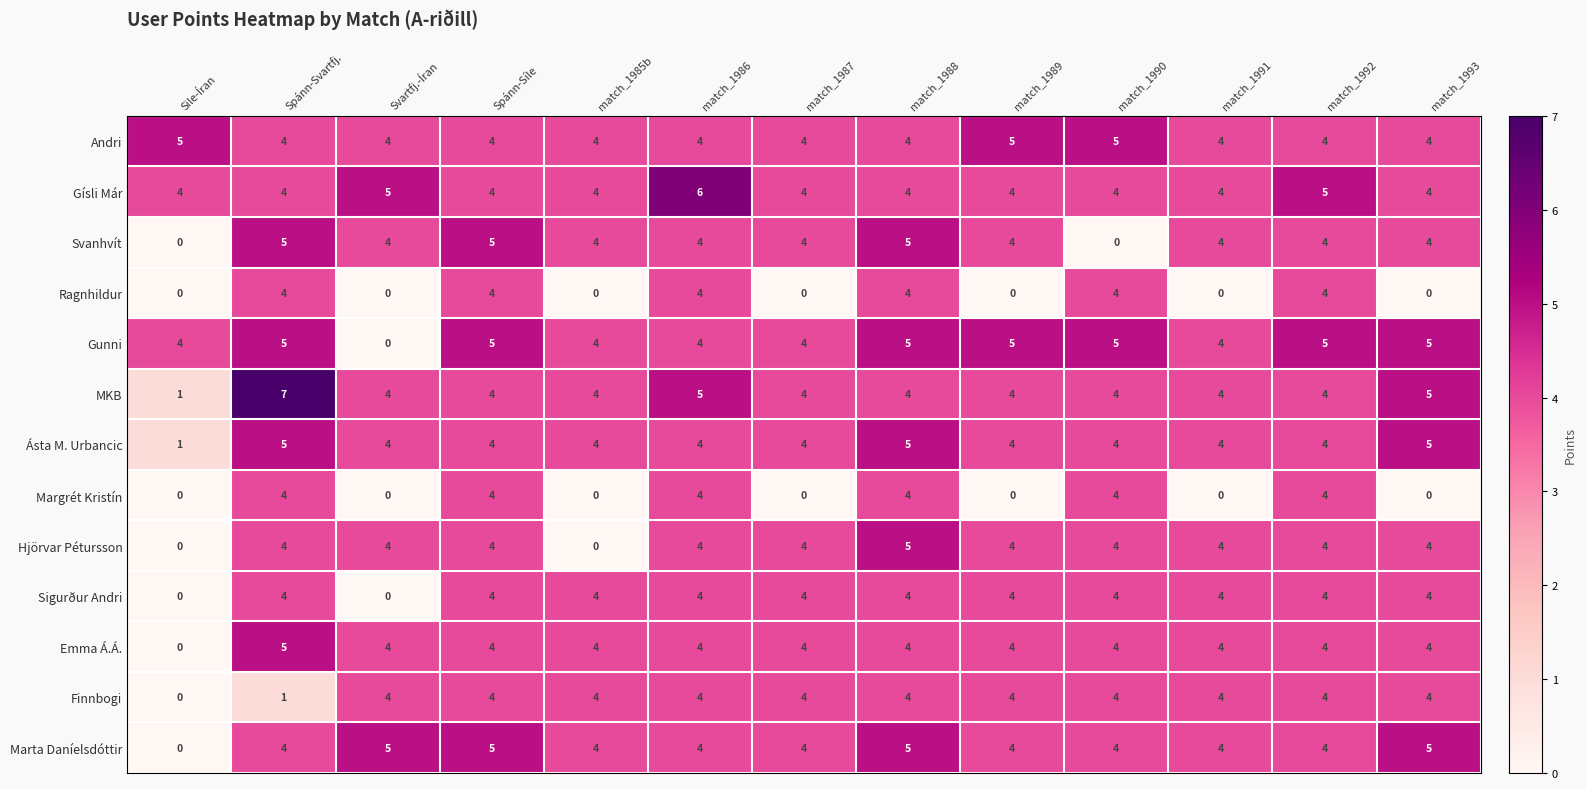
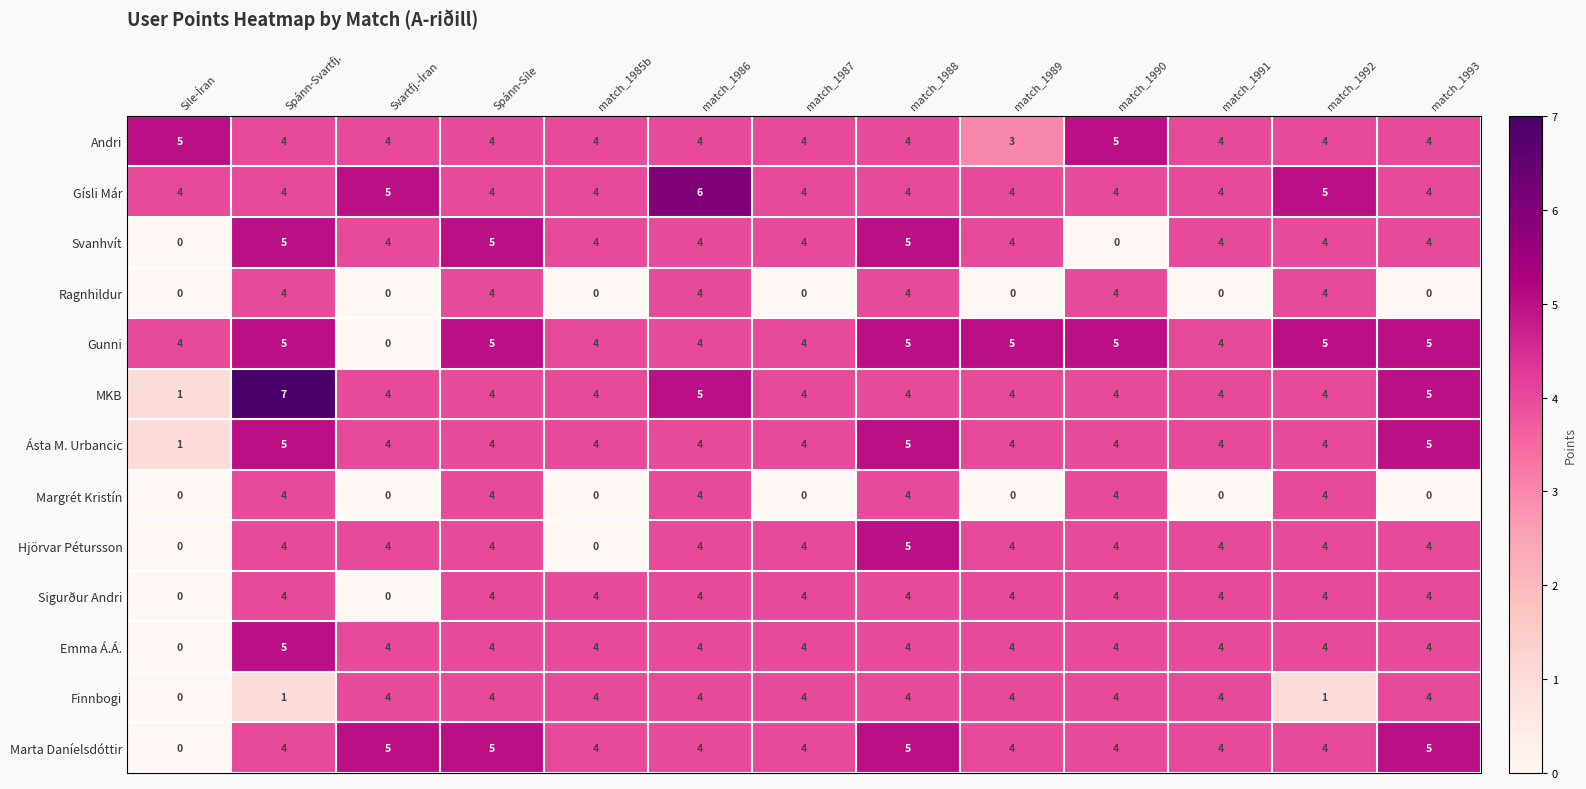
Andri, match_1989: 5 -> 3
Finnbogi, match_1992: 4 -> 1
